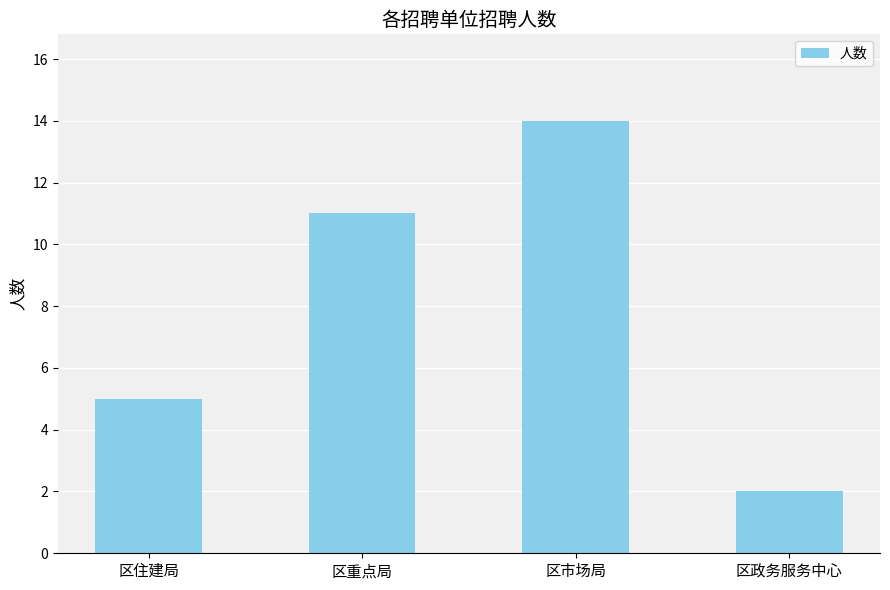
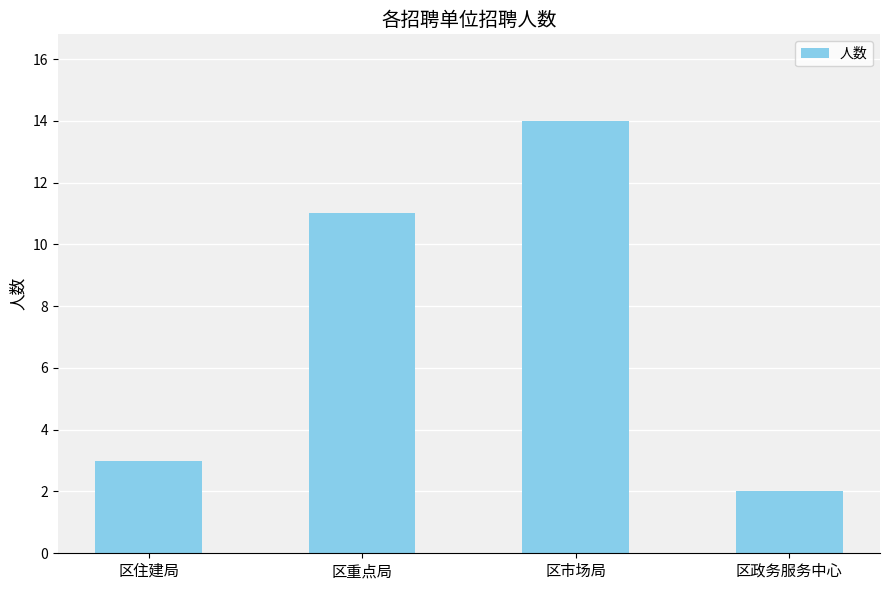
区住建局: 5 -> 3
